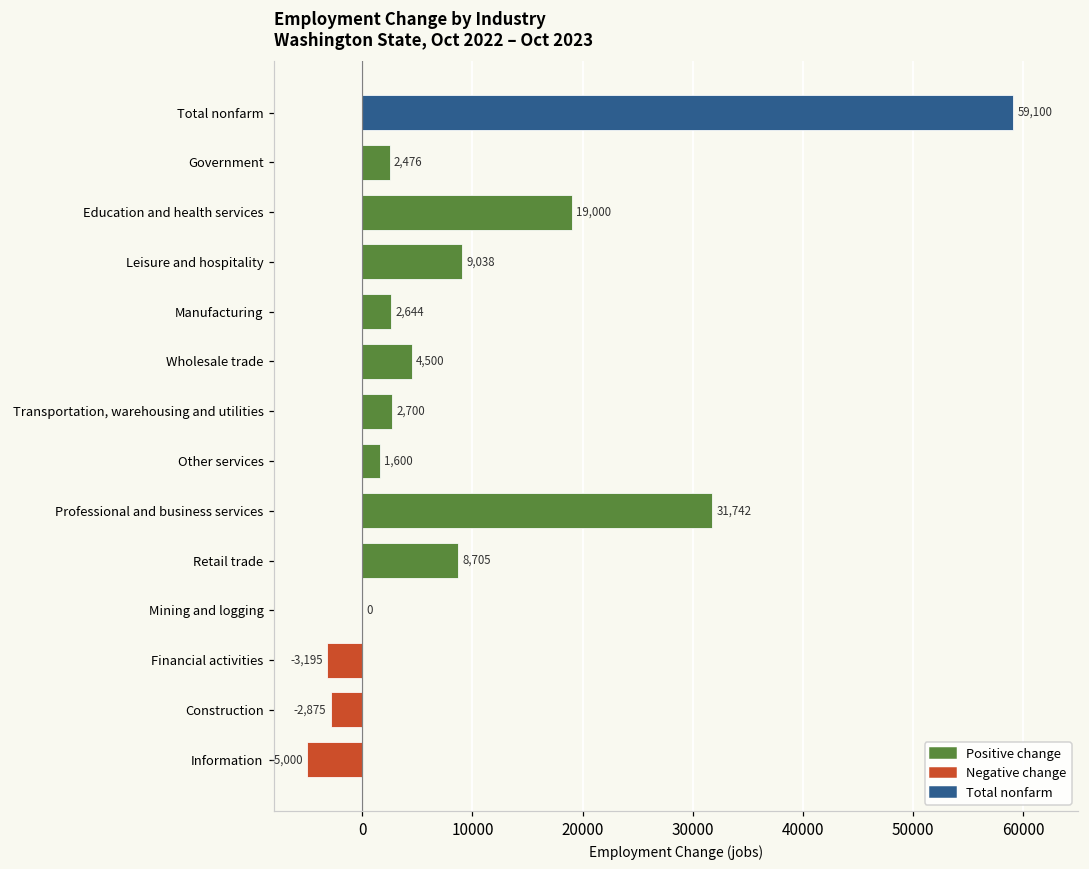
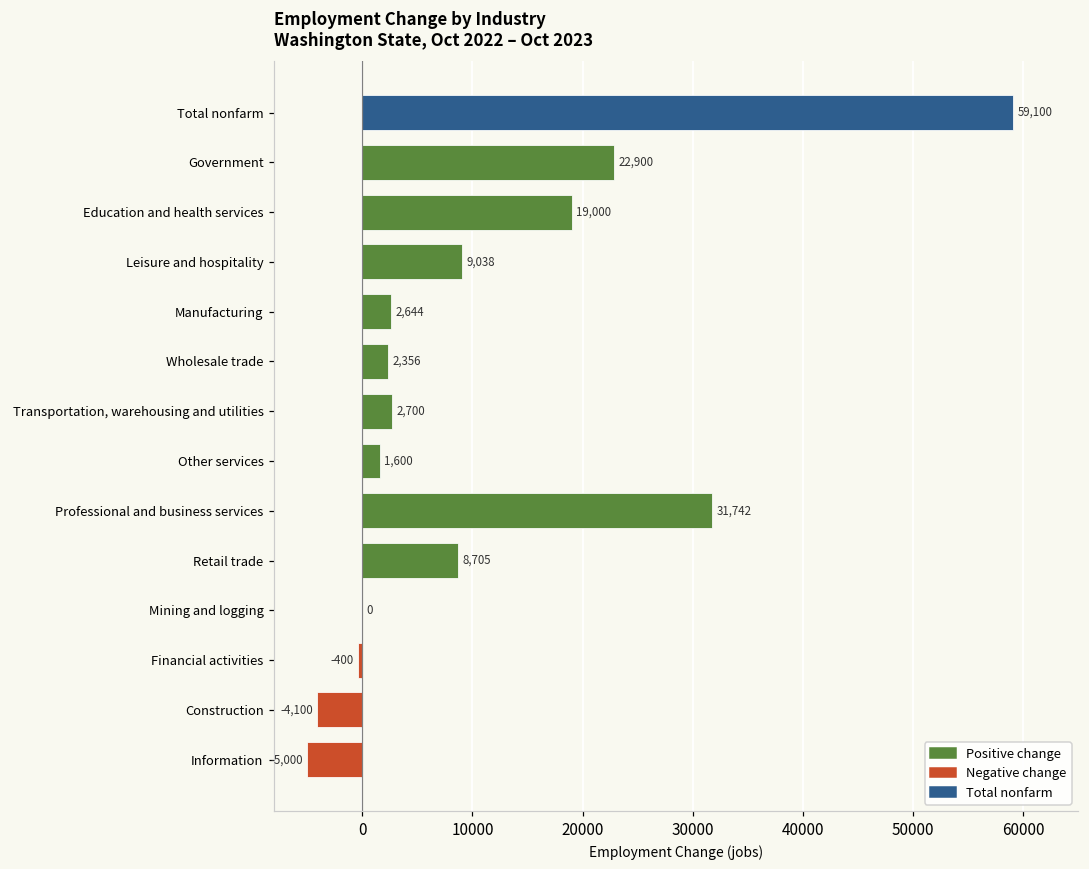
Government: 2,476 -> 22,900
Wholesale trade: 4,500 -> 2,356
Financial activities: -3,195 -> -400
Construction: -2,875 -> -4,100
